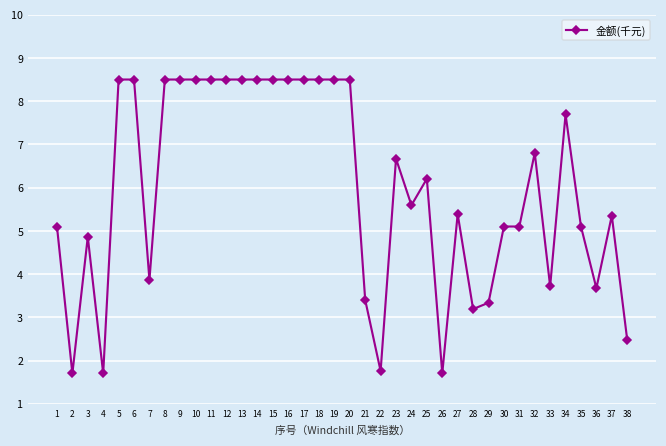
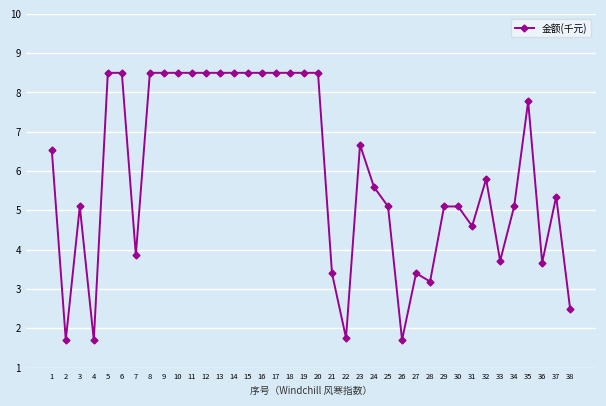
1: 5.1 -> 6.5
3: 4.9 -> 5.1
25: 6.2 -> 5.1
27: 5.4 -> 3.4
29: 3.3 -> 5.1
31: 5.1 -> 4.6
32: 6.8 -> 5.8
34: 7.7 -> 5.1
35: 5.1 -> 7.8
